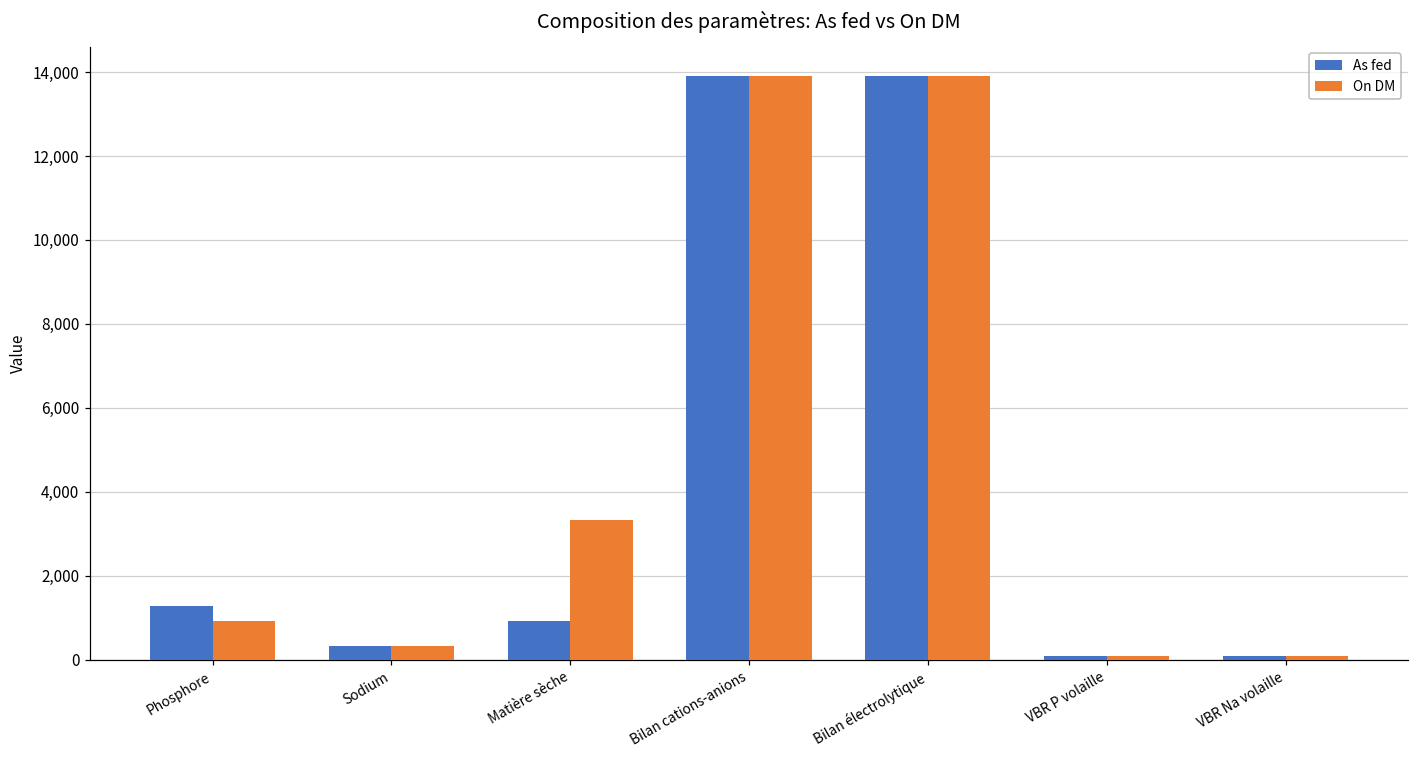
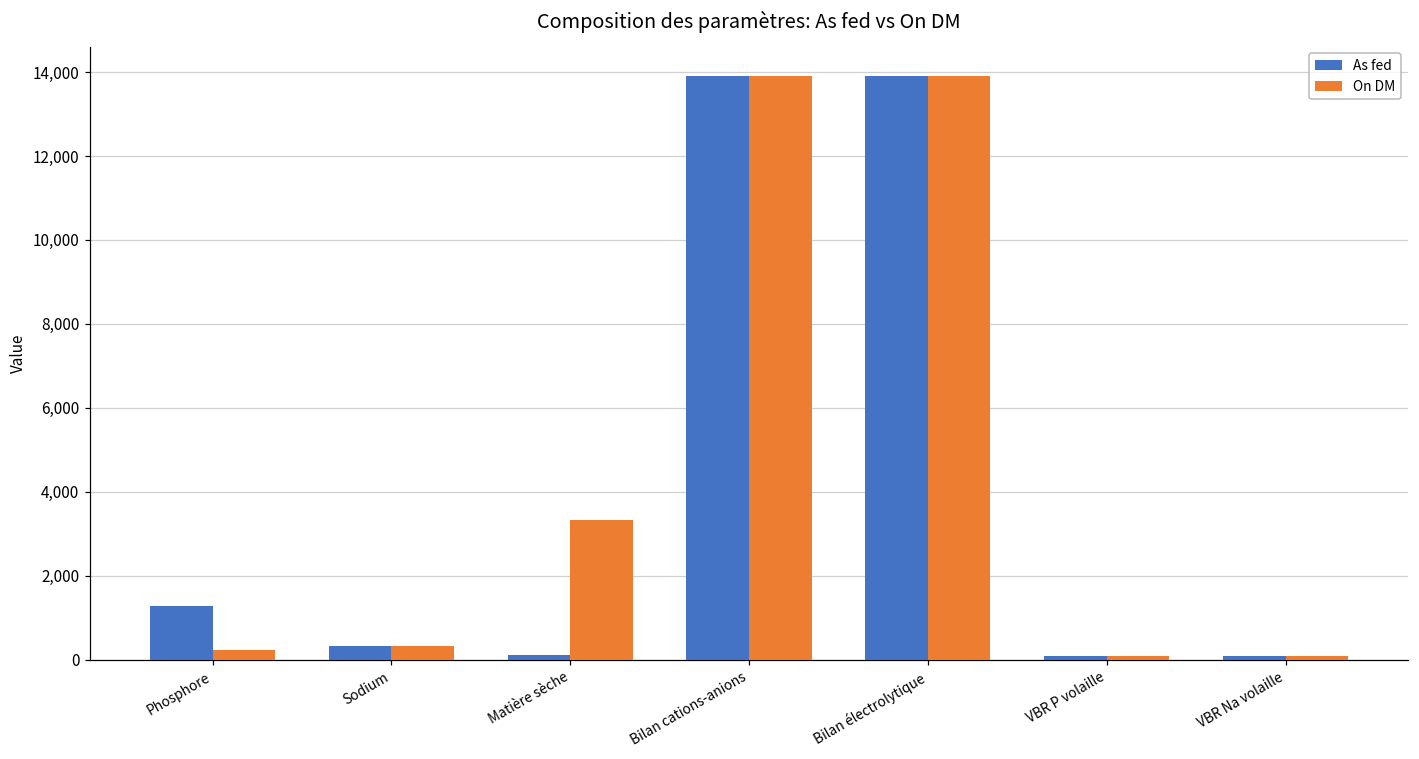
On DM, Phosphore: 900 -> 200
As fed, Matière sèche: 900 -> 100
